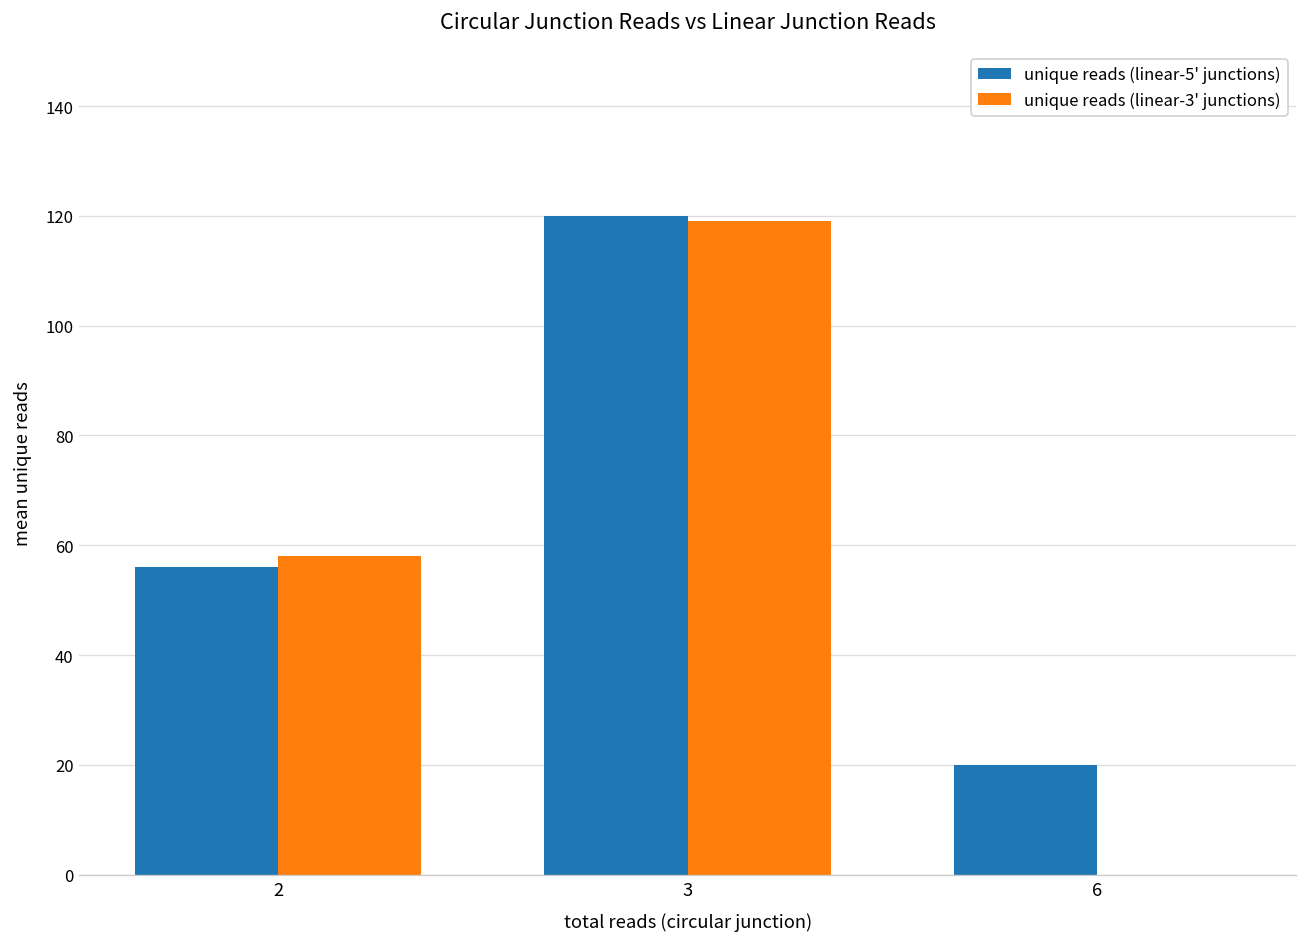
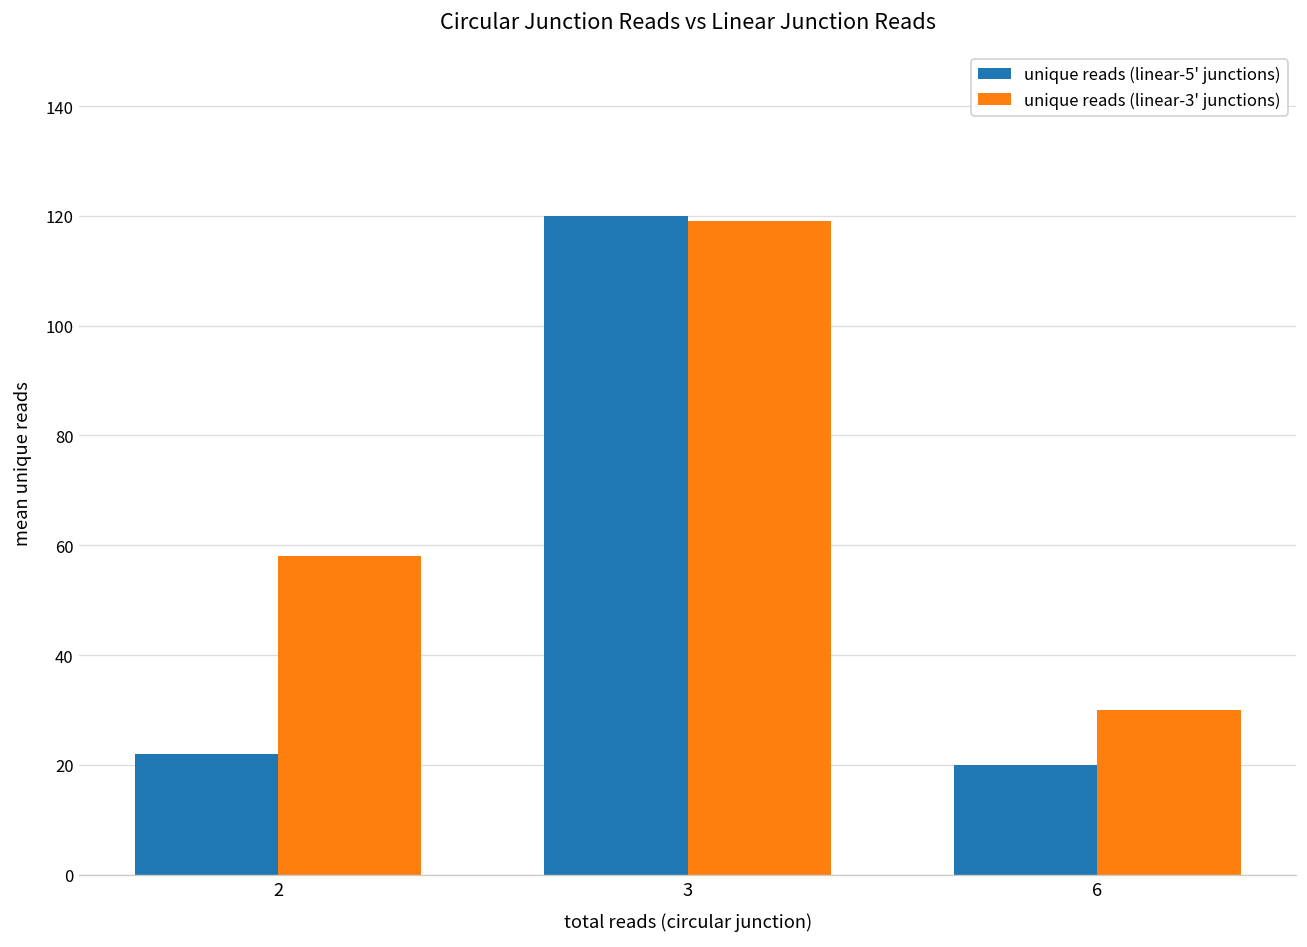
unique reads (linear-5' junctions), 2: 56 -> 22
unique reads (linear-3' junctions), 6: 0 -> 30
